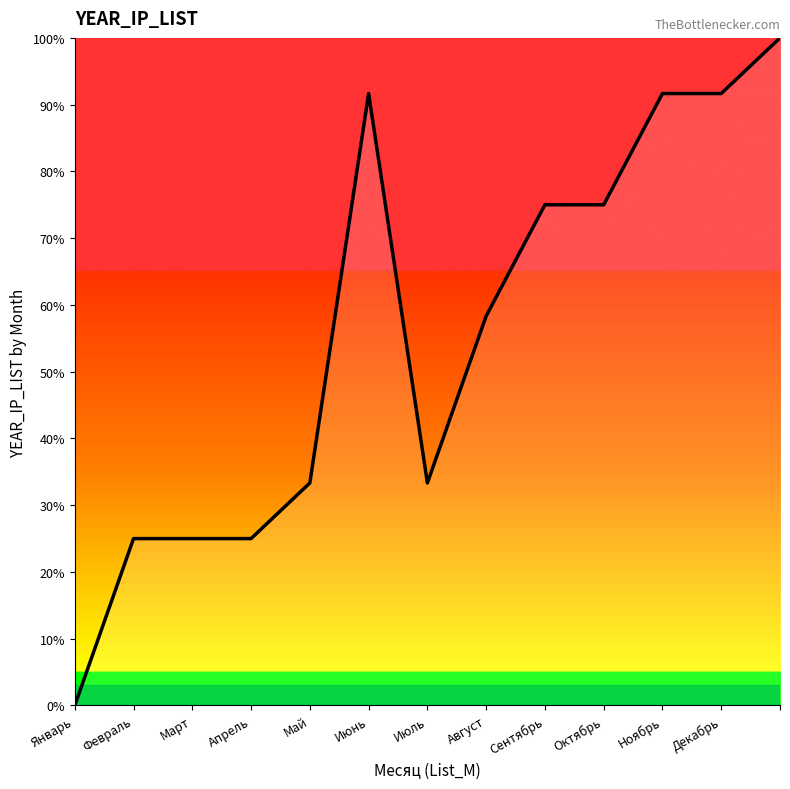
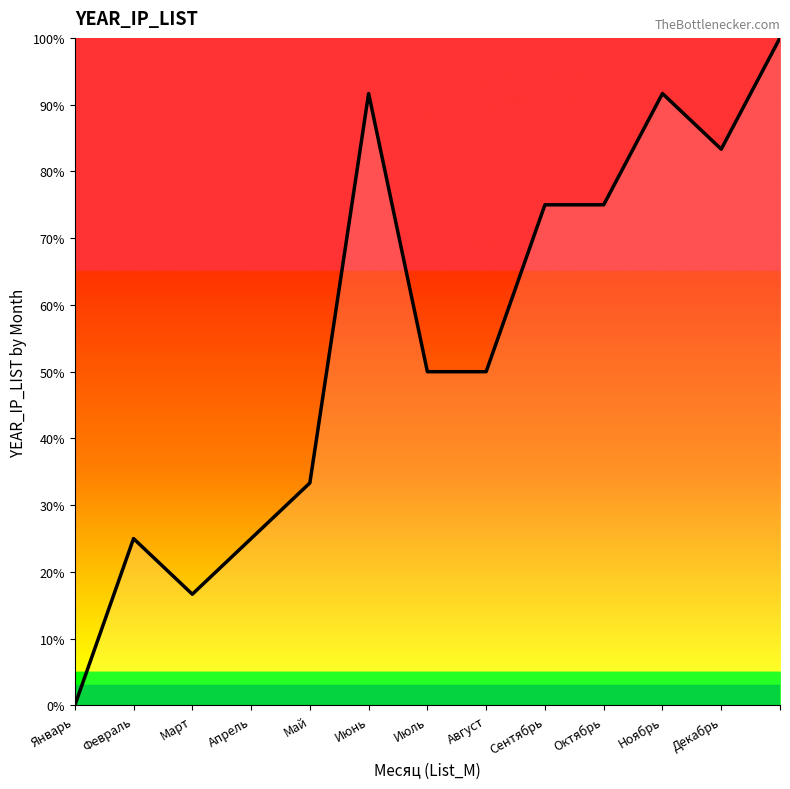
Март: 25% -> 17%
Июль: 33% -> 50%
Август: 58% -> 50%
Декабрь: 92% -> 83%
